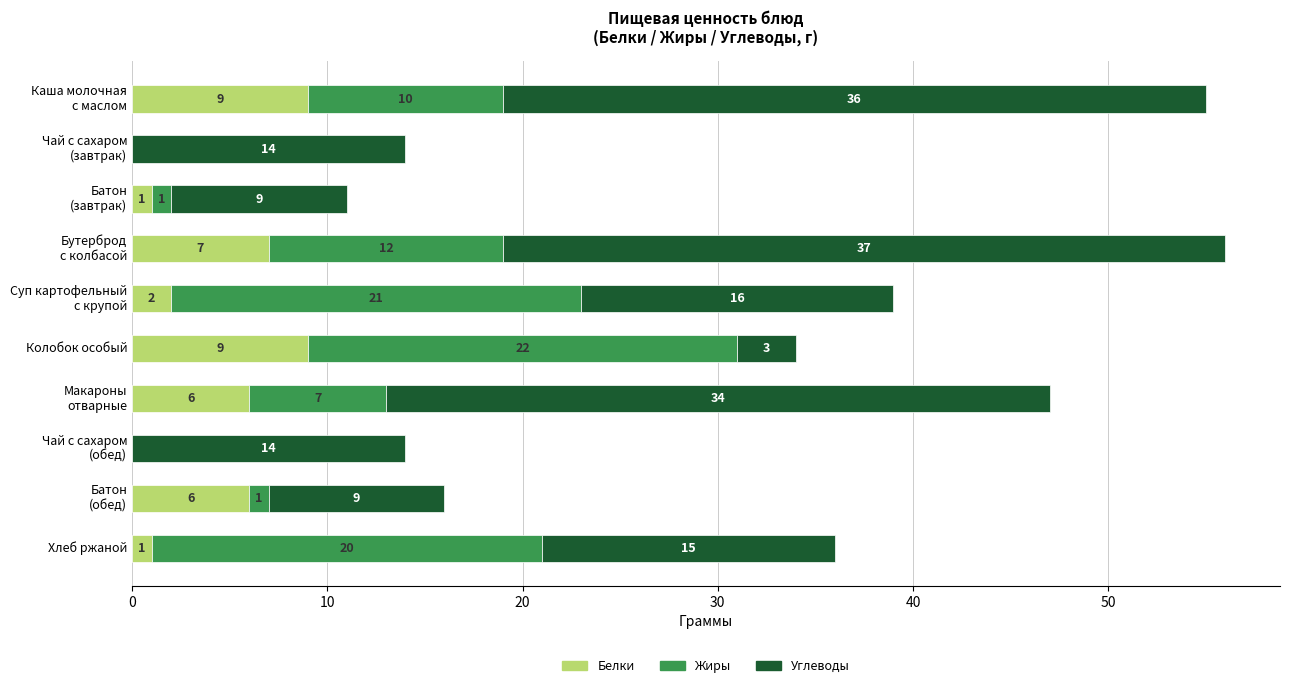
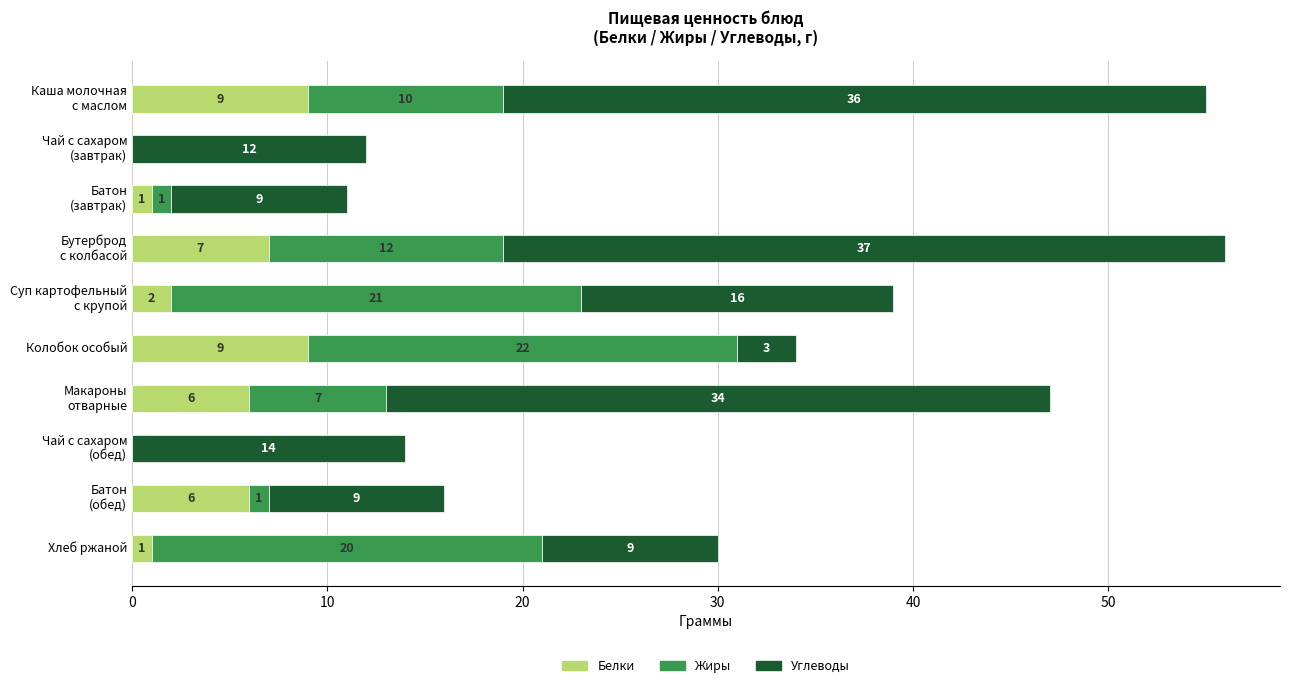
Углеводы, Чай с сахаром (завтрак): 14 -> 12
Углеводы, Хлеб ржаной: 15 -> 9
